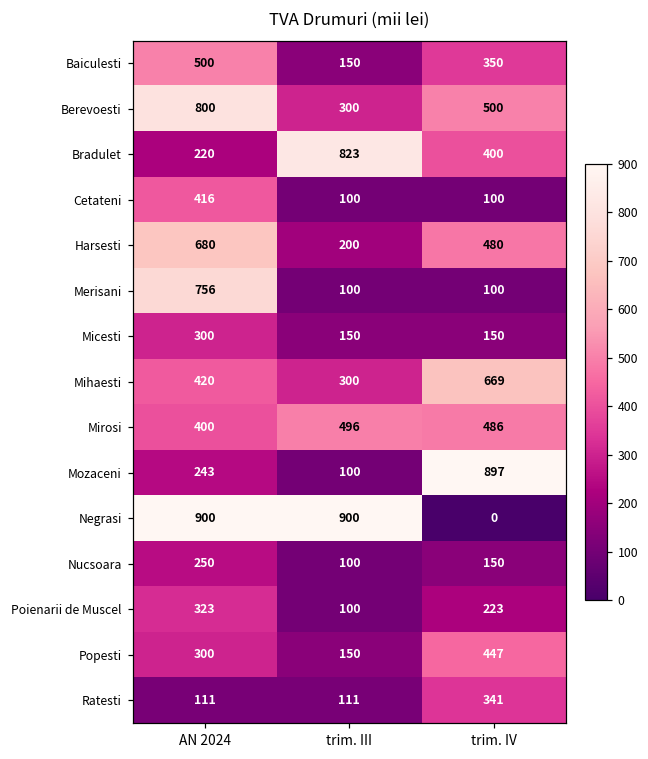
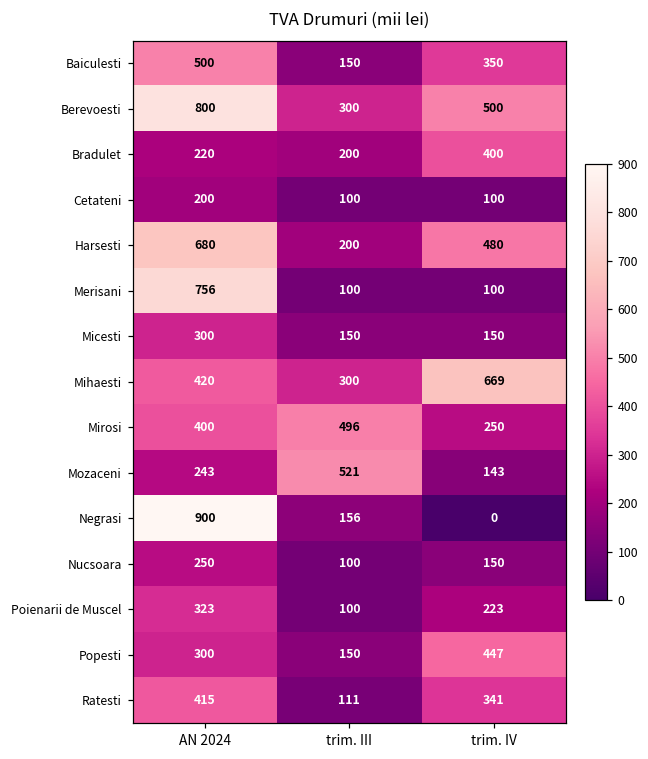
Bradulet, trim. III: 823 -> 200
Cetateni, AN 2024: 416 -> 200
Mirosi, trim. IV: 486 -> 250
Mozaceni, trim. III: 100 -> 521
Mozaceni, trim. IV: 897 -> 143
Negrasi, trim. III: 900 -> 156
Ratesti, AN 2024: 111 -> 415
